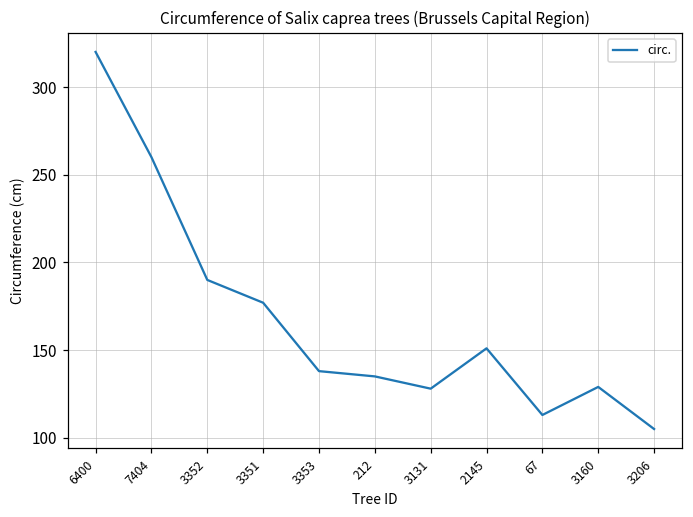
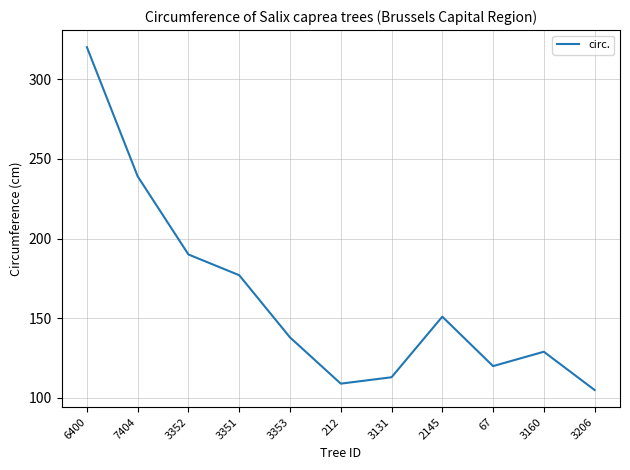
7404: 260 -> 239
212: 135 -> 109
3131: 128 -> 113
67: 113 -> 120
